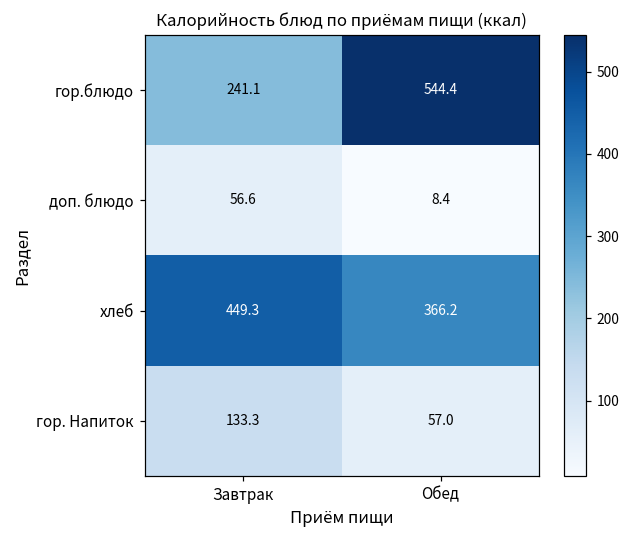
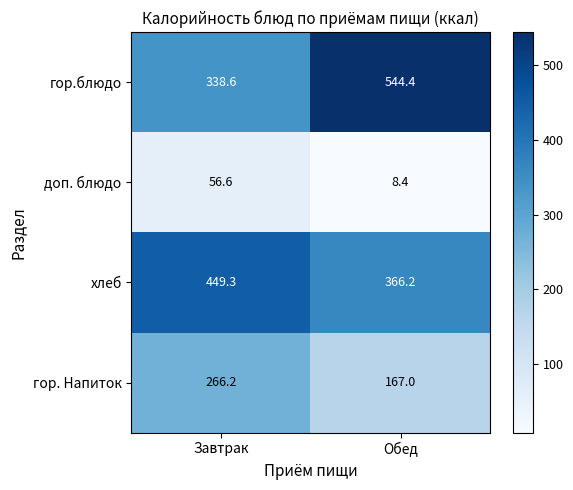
гор.блюдо, Завтрак: 241.1 -> 338.6
гор. Напиток, Завтрак: 133.3 -> 266.2
гор. Напиток, Обед: 57.0 -> 167.0
